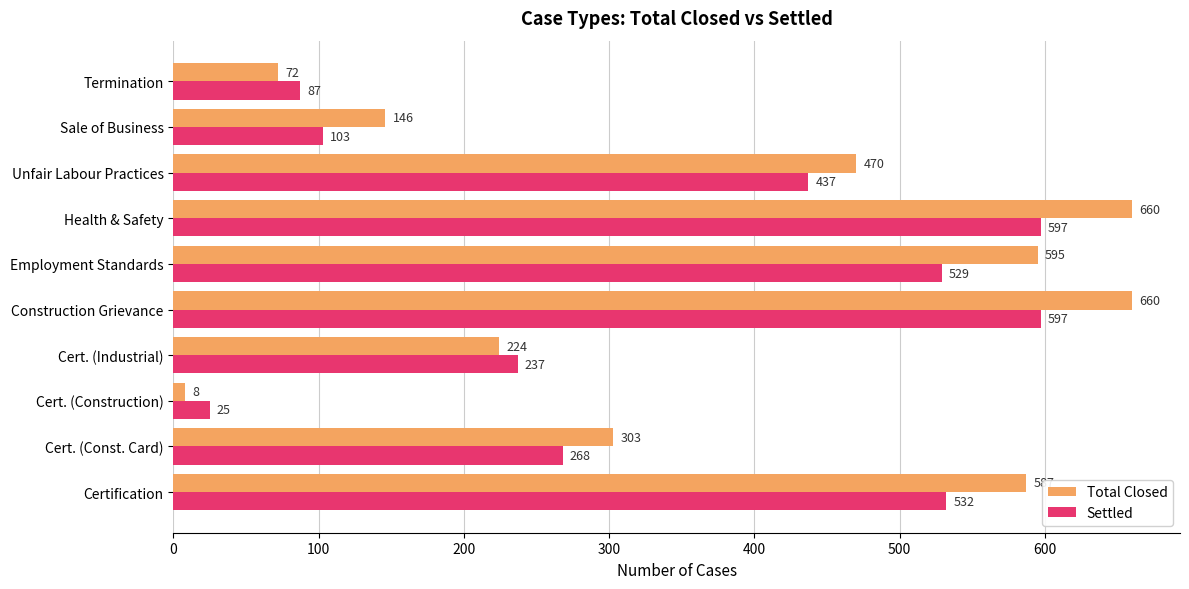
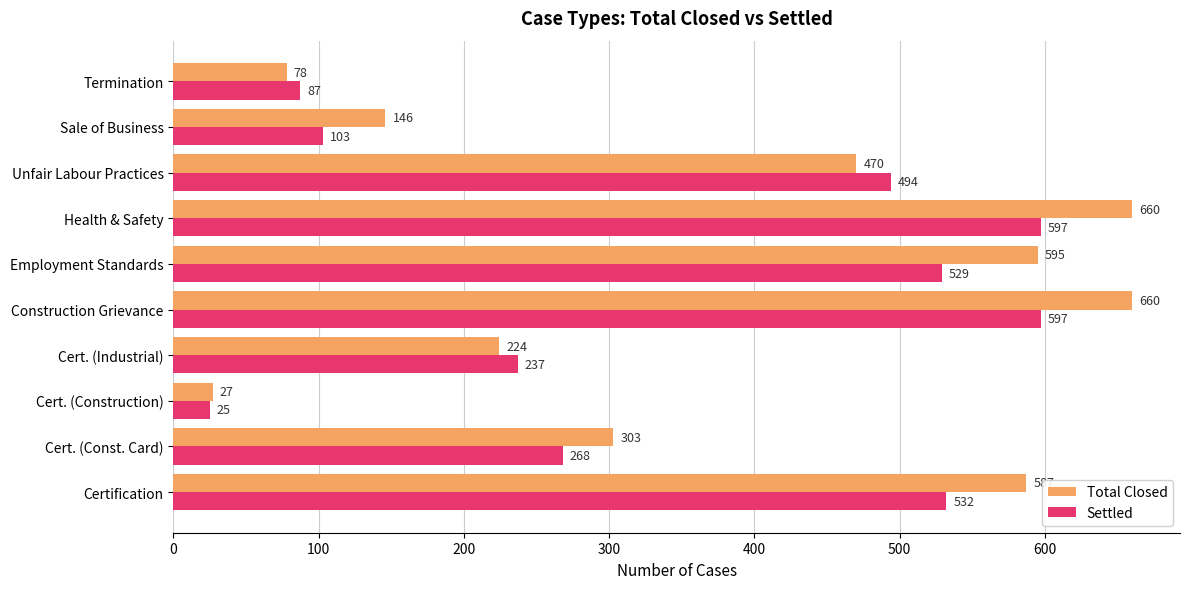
Total Closed, Termination: 72 -> 78
Settled, Unfair Labour Practices: 437 -> 494
Total Closed, Cert. (Construction): 8 -> 27
